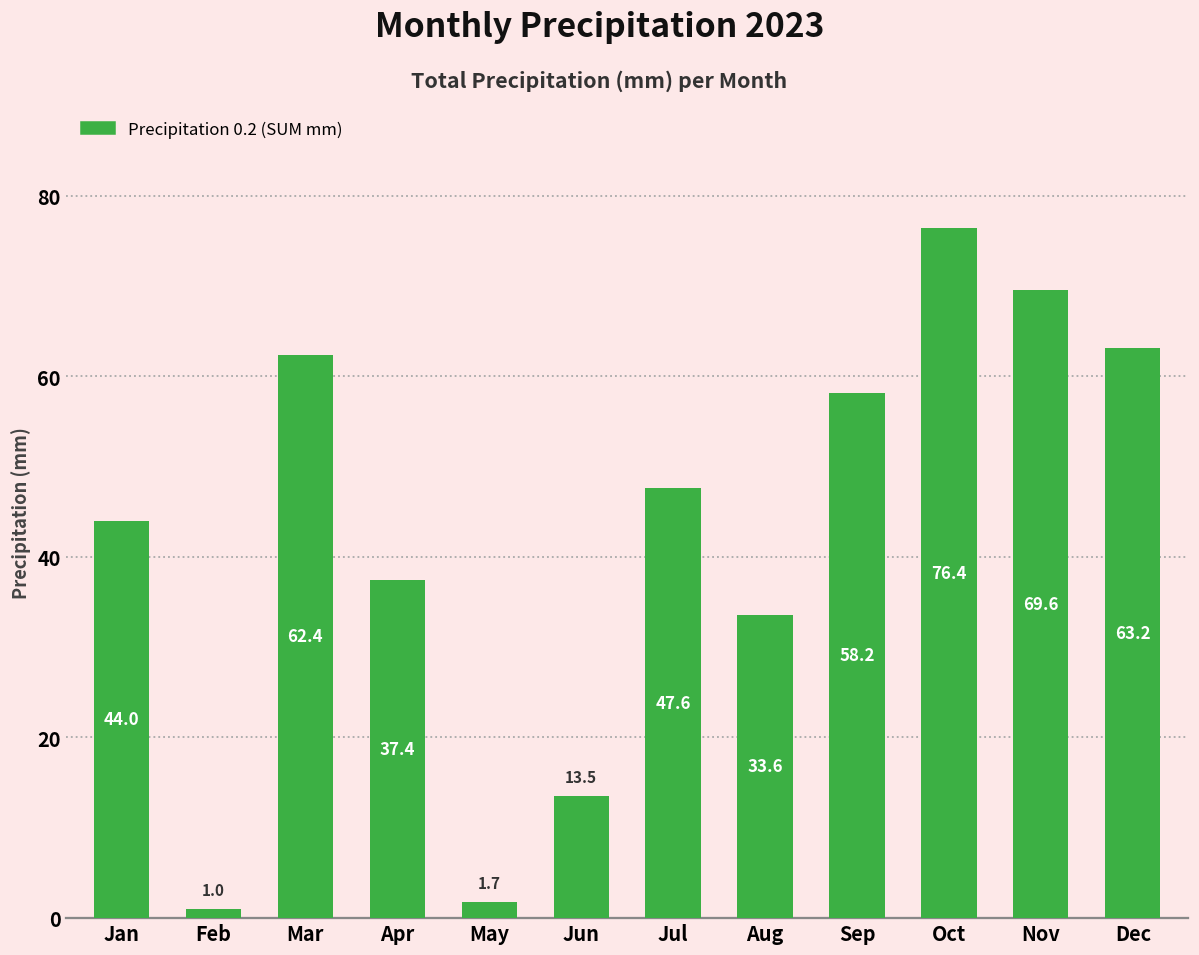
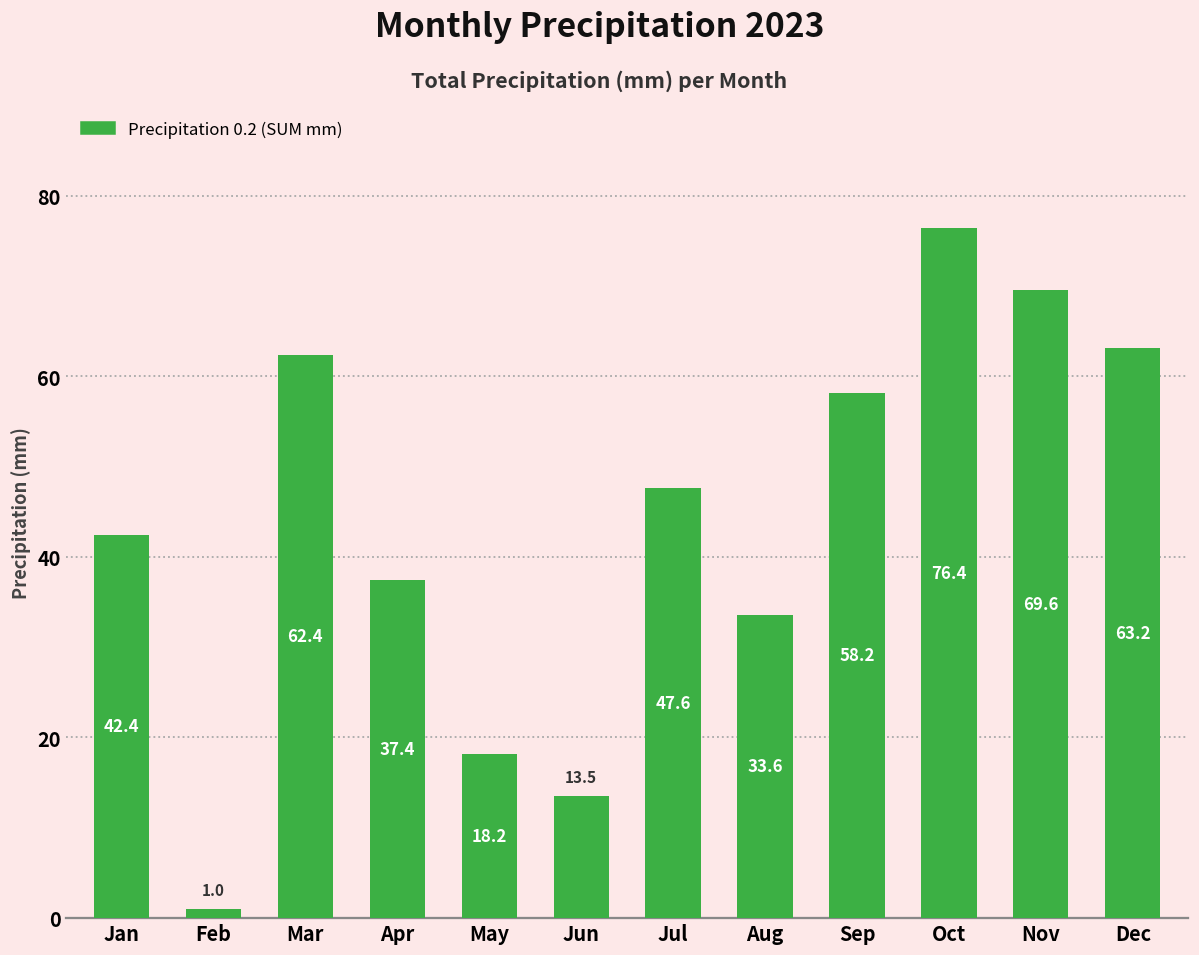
Jan: 44.0 -> 42.4
May: 1.7 -> 18.2
